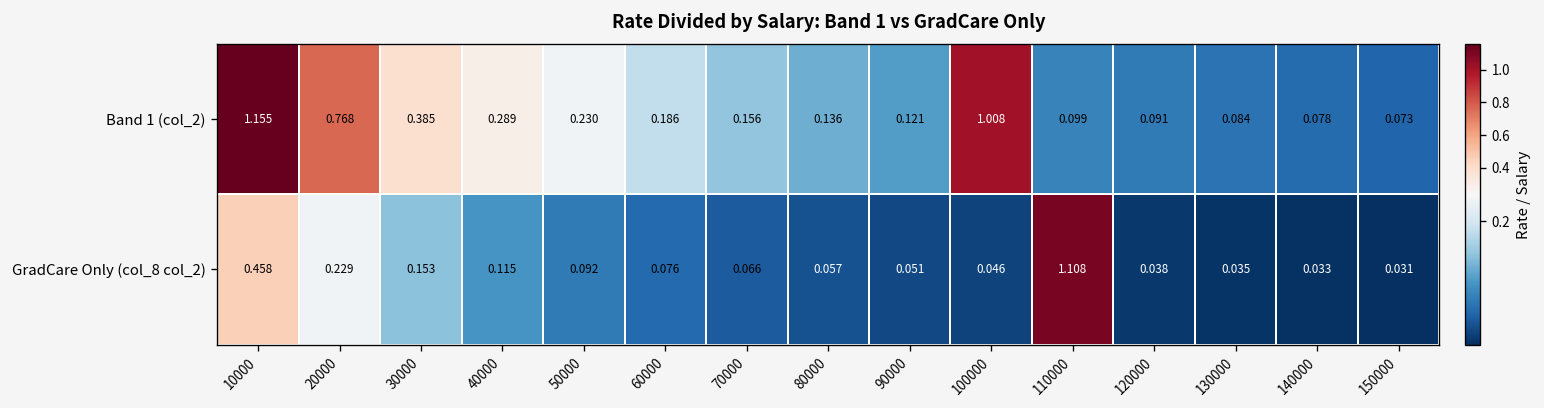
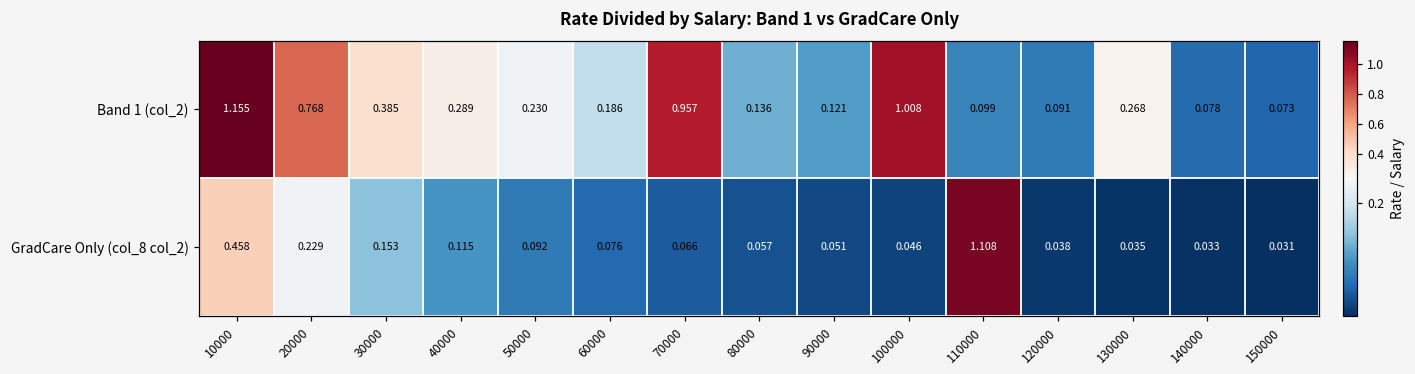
Band 1 (col_2), 70000: 0.156 -> 0.957
Band 1 (col_2), 130000: 0.084 -> 0.268
